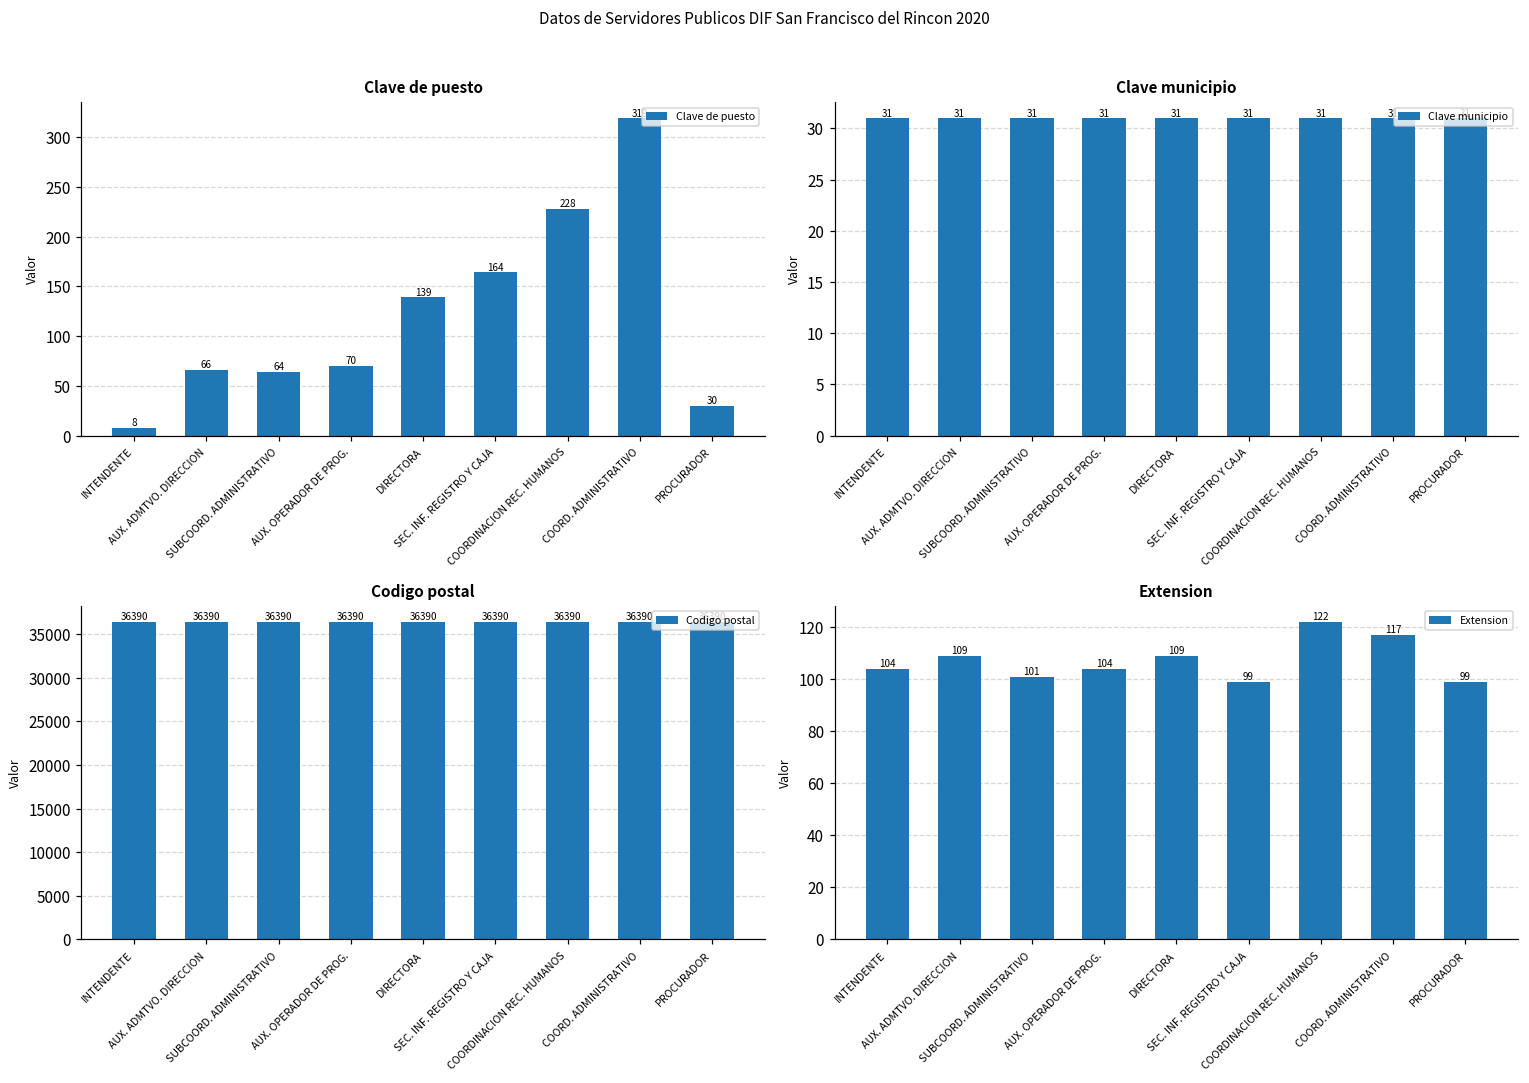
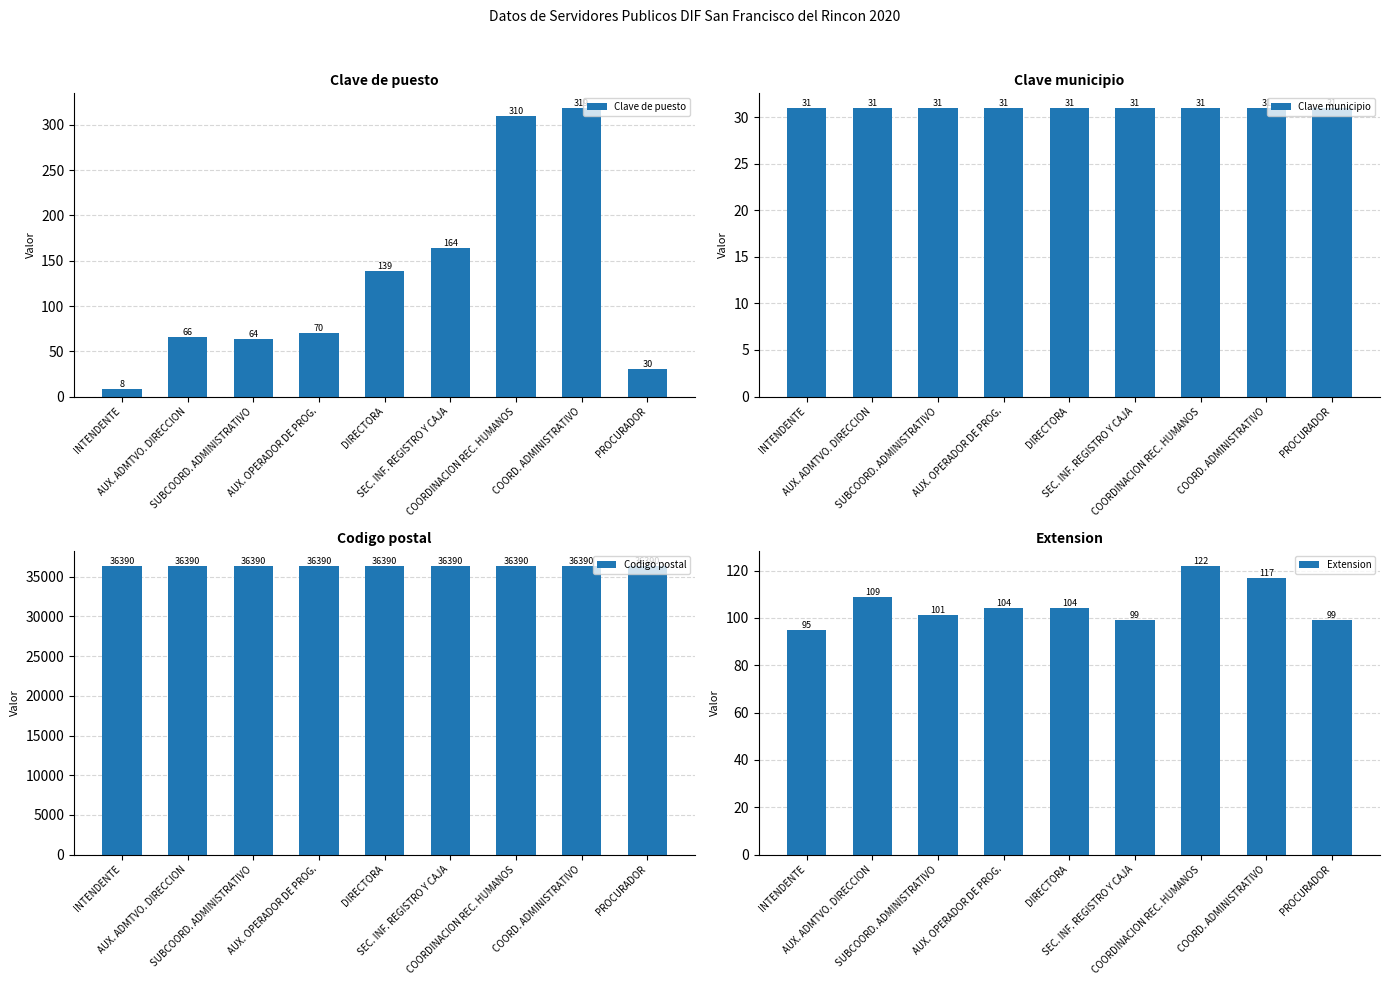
Clave de puesto, COORDINACION REC. HUMANOS: 228 -> 310
Extension, INTENDENTE: 104 -> 95
Extension, DIRECTORA: 109 -> 104
